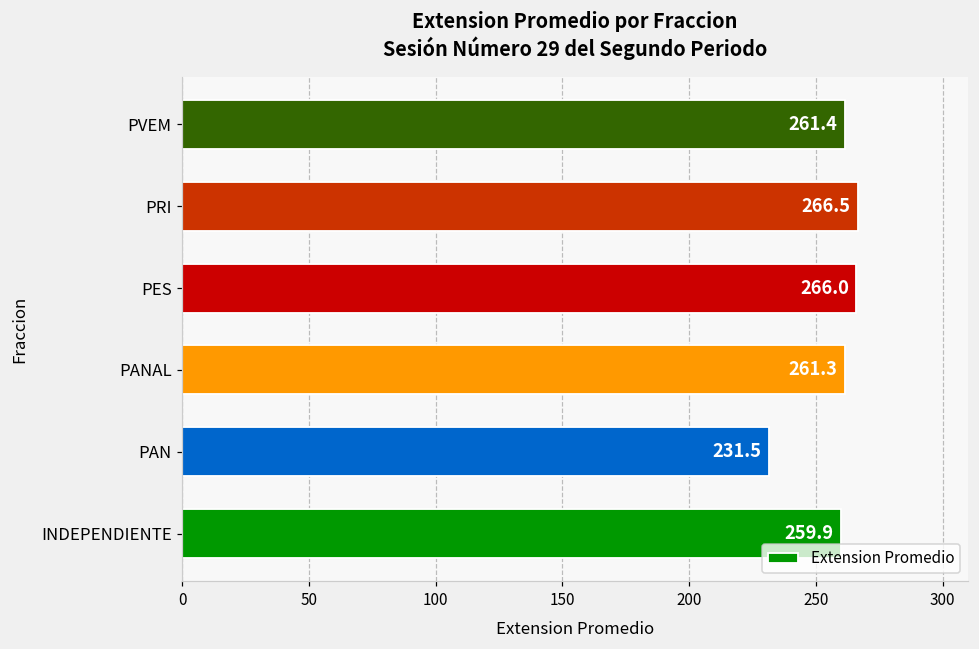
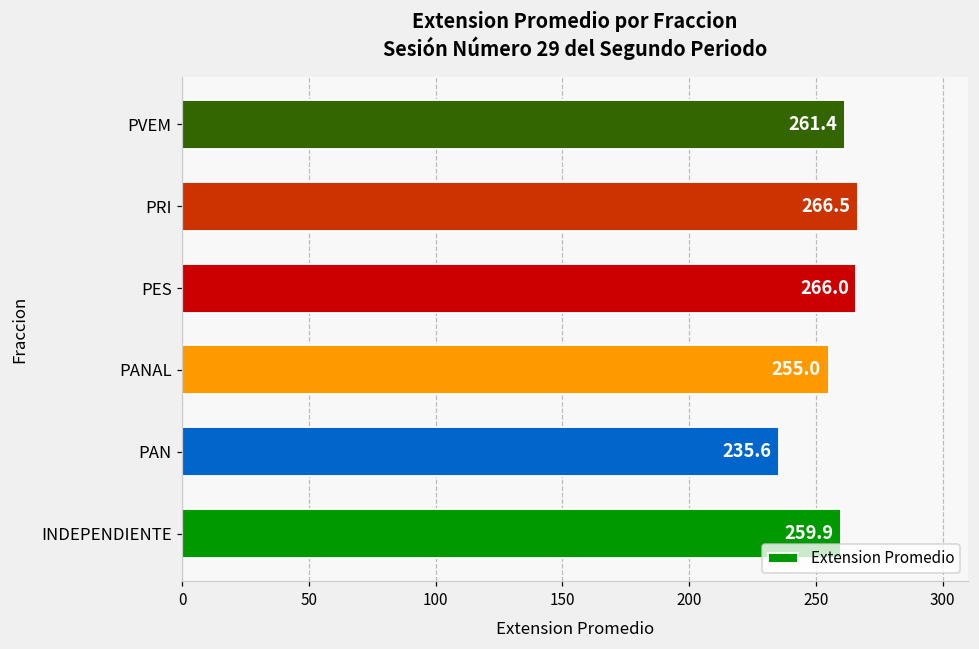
PANAL: 261.3 -> 255.0
PAN: 231.5 -> 235.6
